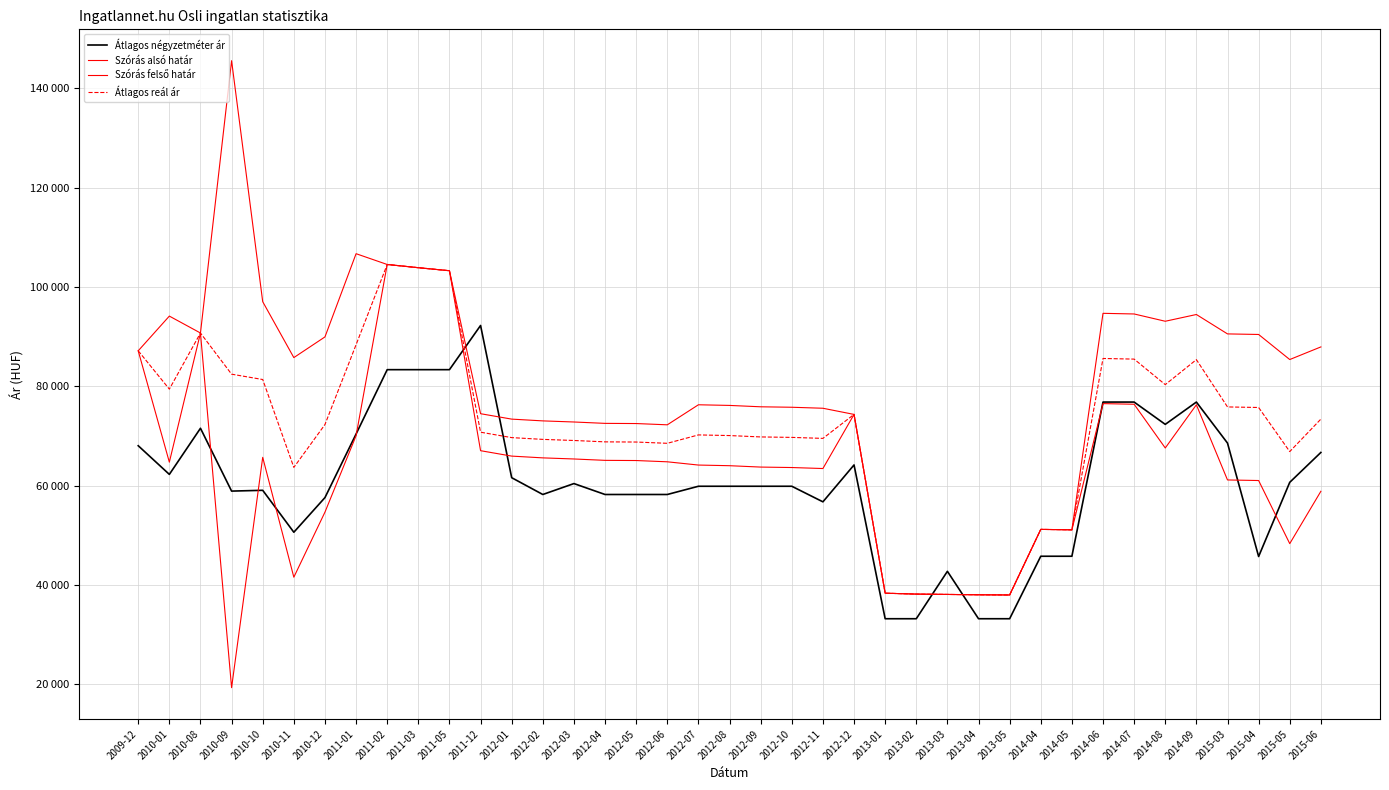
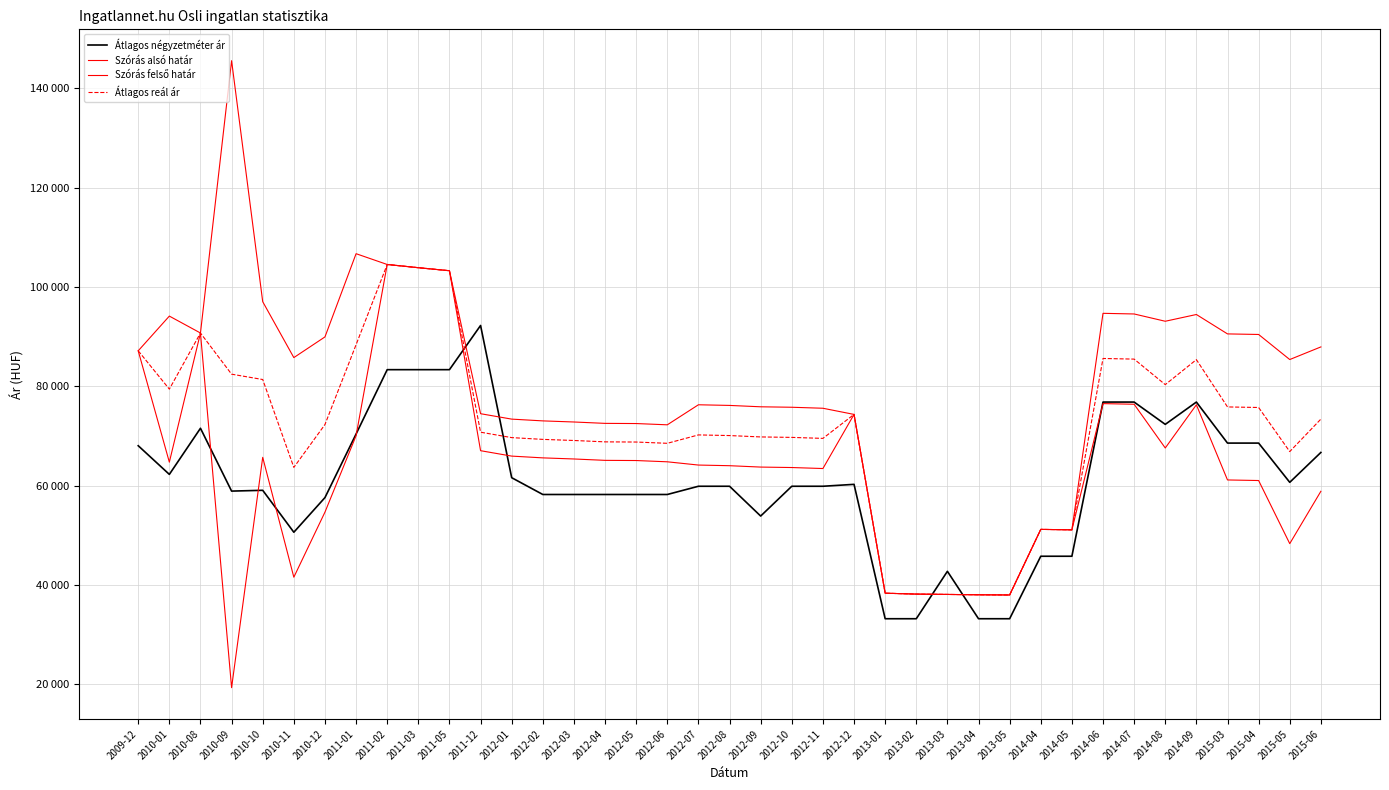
Átlagos négyzetméter ár, 2012-03: 60000 -> 58000
Átlagos négyzetméter ár, 2012-09: 60000 -> 54000
Átlagos négyzetméter ár, 2012-11: 57000 -> 60000
Átlagos négyzetméter ár, 2012-12: 64000 -> 60000
Átlagos négyzetméter ár, 2015-04: 46000 -> 69000
